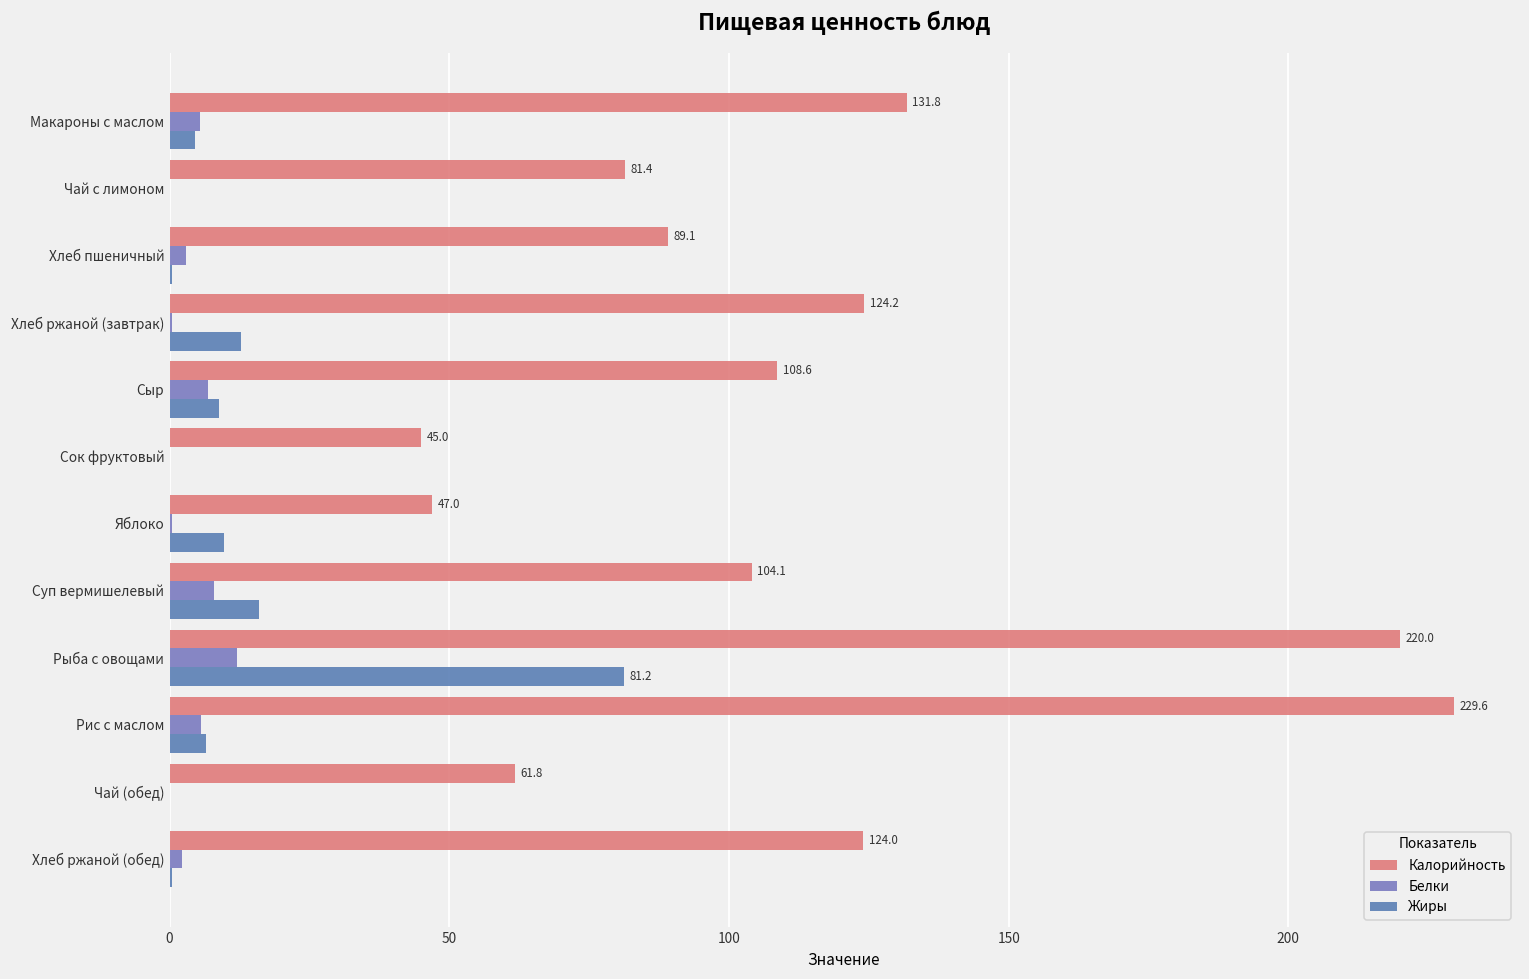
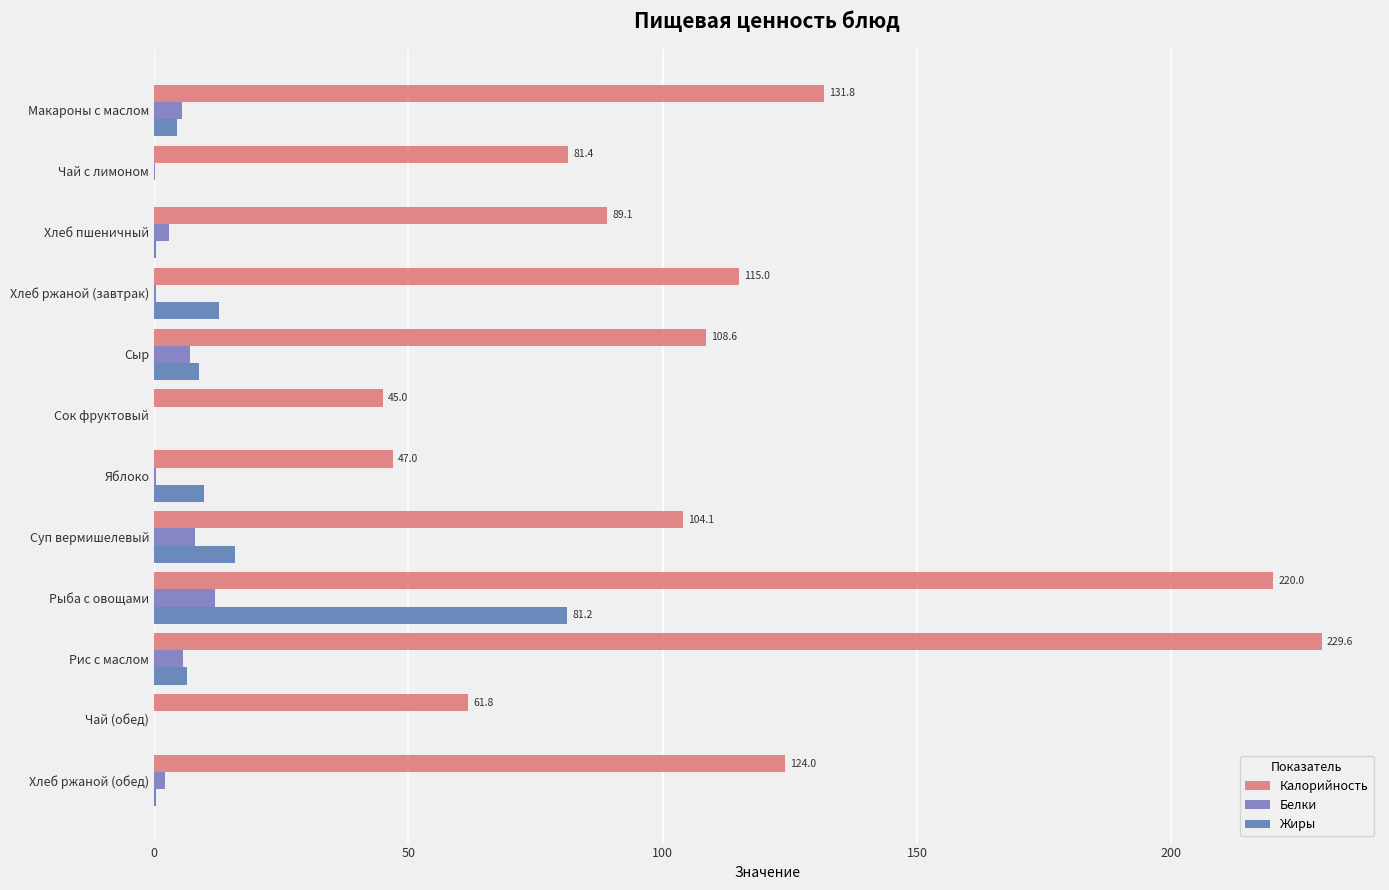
Калорийность, Хлеб ржаной (завтрак): 124.2 -> 115.0
